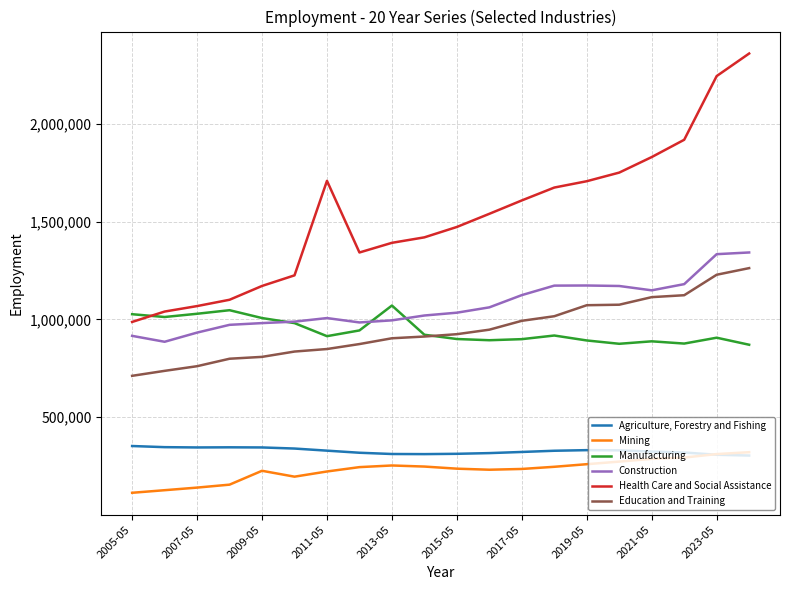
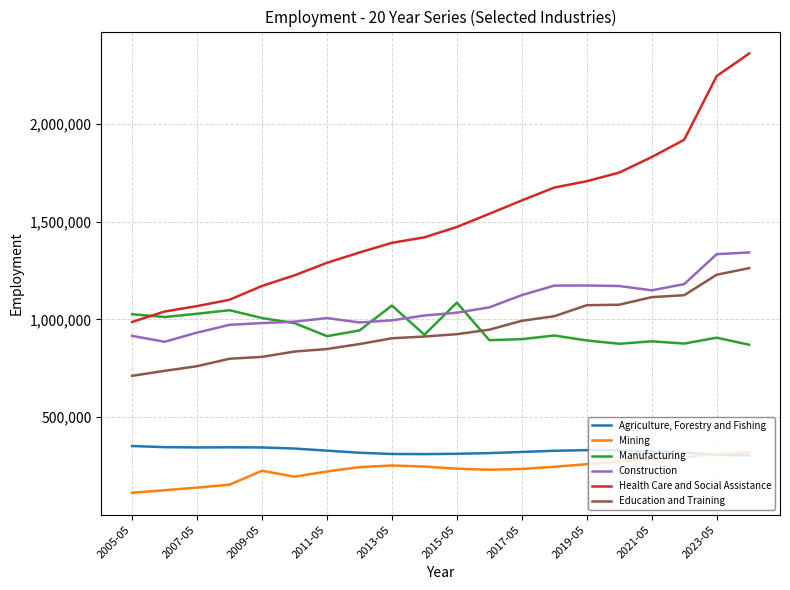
Health Care and Social Assistance, 2011-05: 1,710,000 -> 1,290,000
Manufacturing, 2015-05: 900,000 -> 1,090,000
